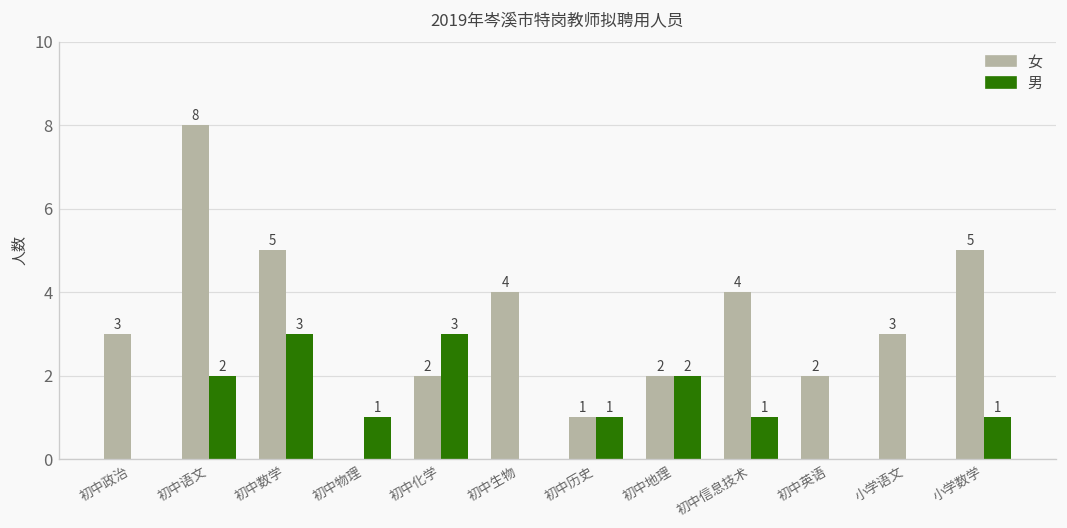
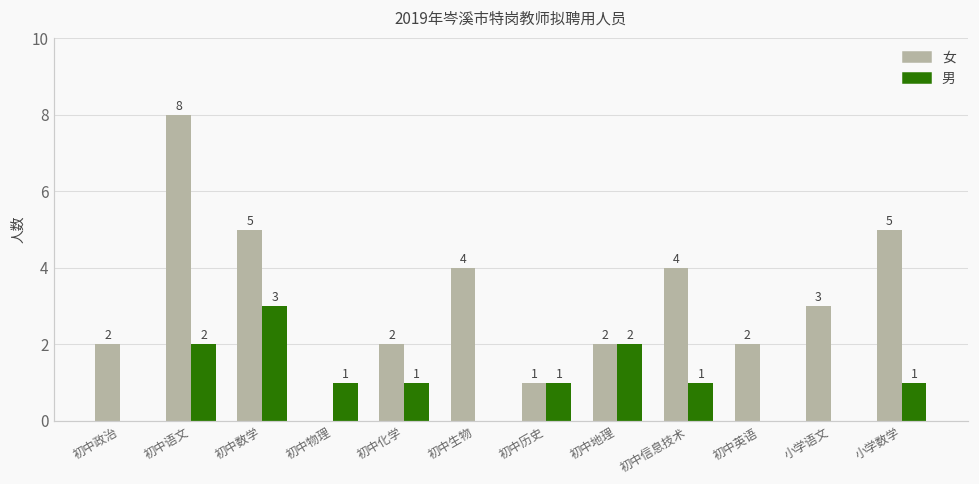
女, 初中政治: 3 -> 2
男, 初中化学: 3 -> 1
